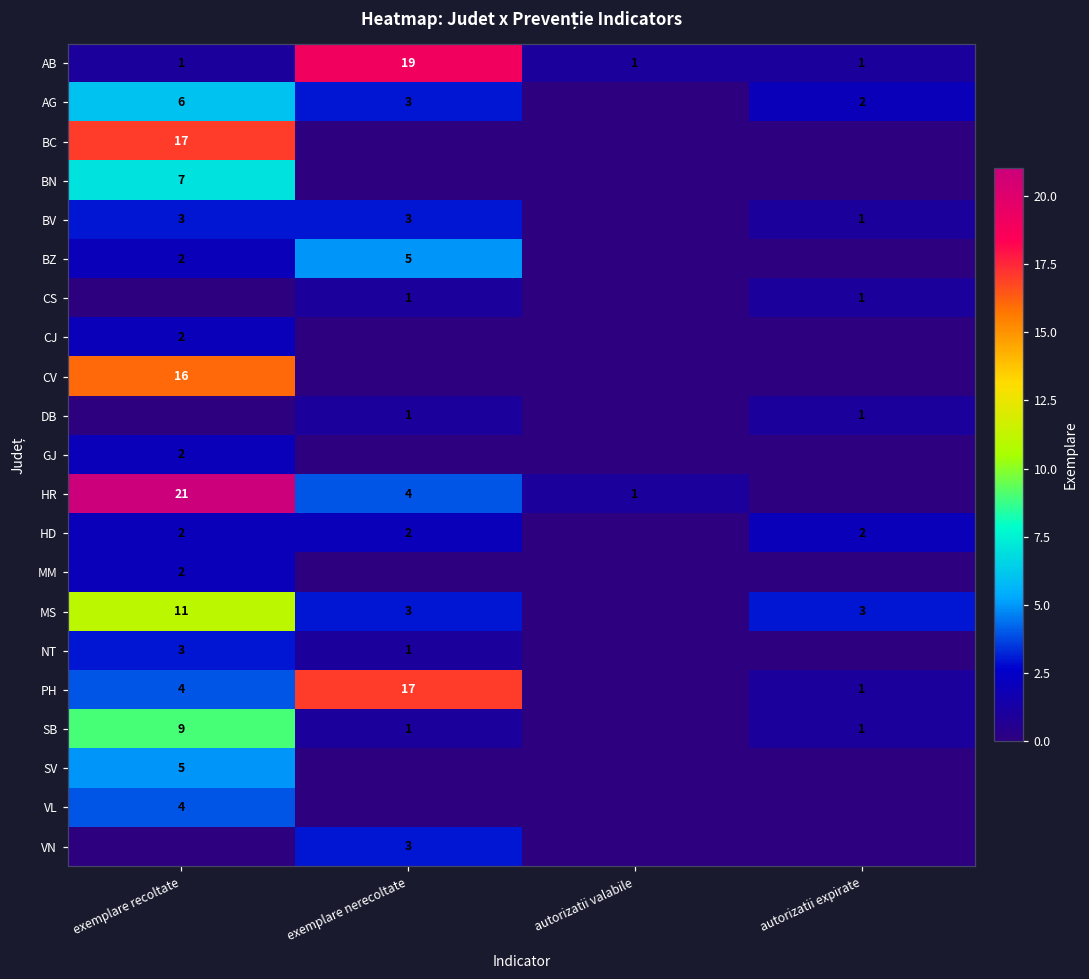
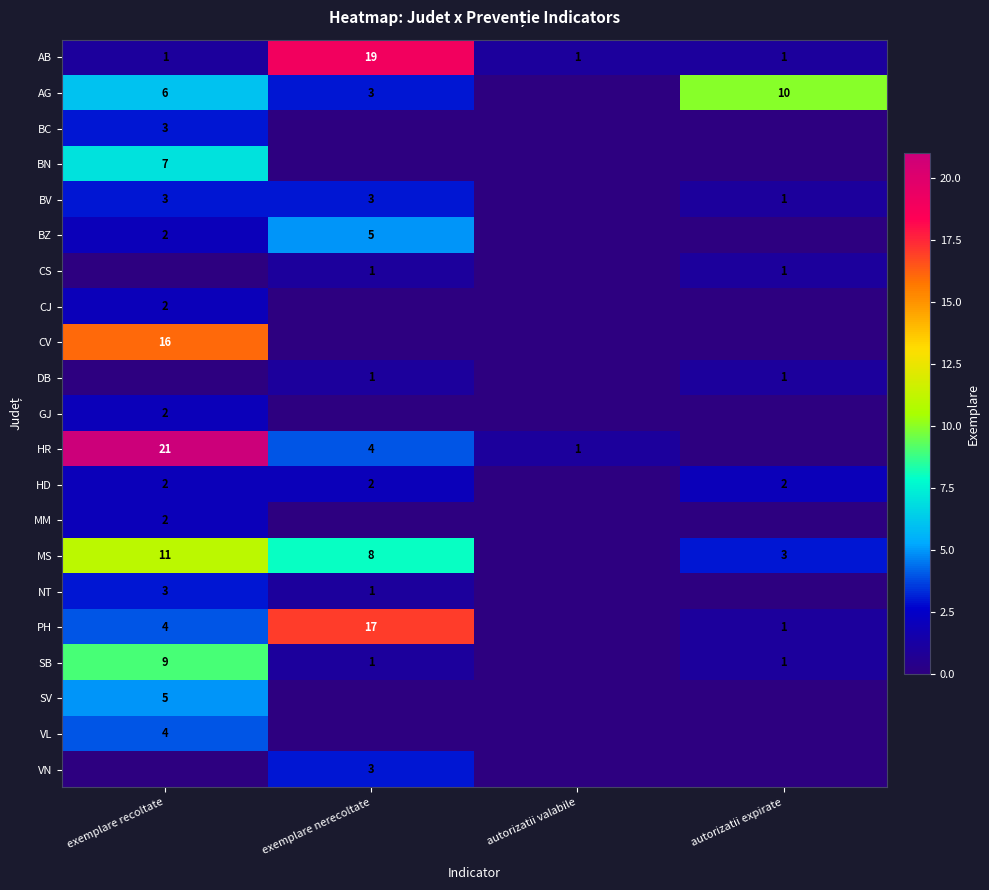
AG, autorizatii expirate: 2 -> 10
BC, exemplare recoltate: 17 -> 3
MS, exemplare nerecoltate: 3 -> 8
